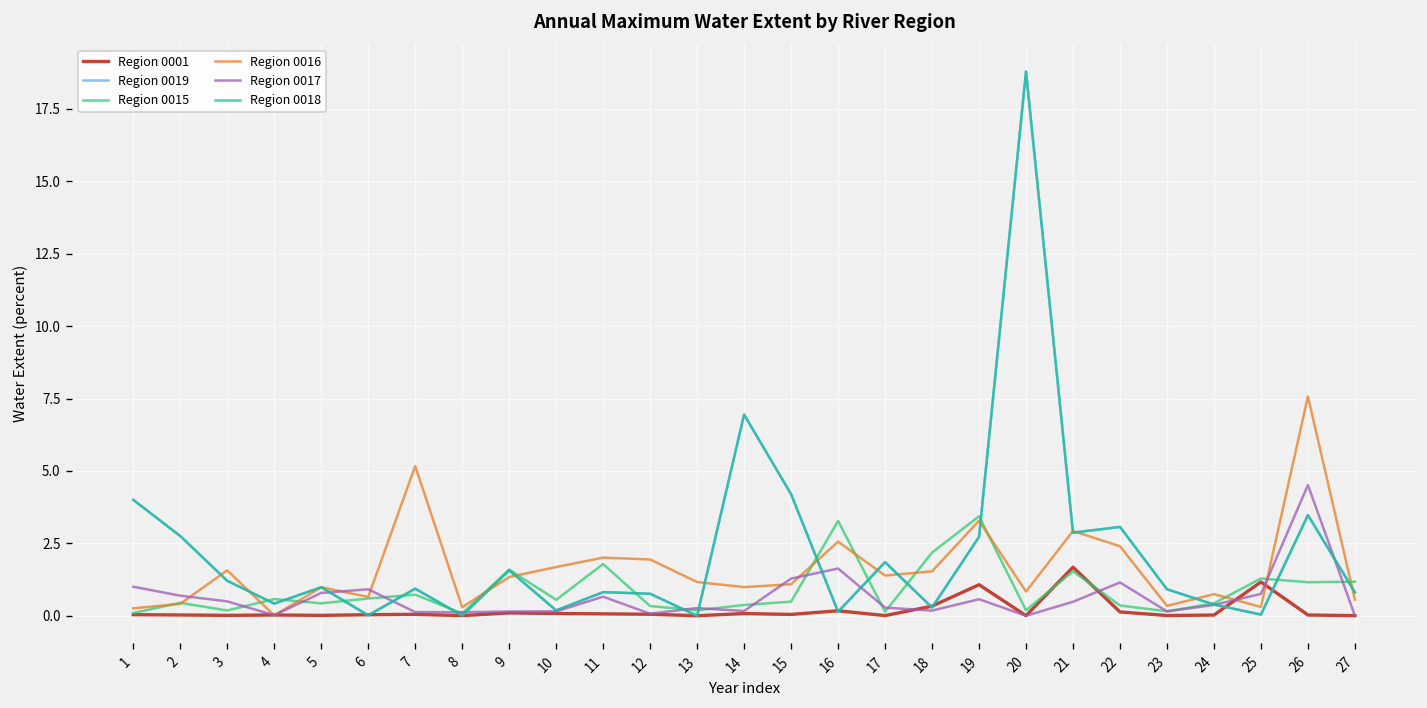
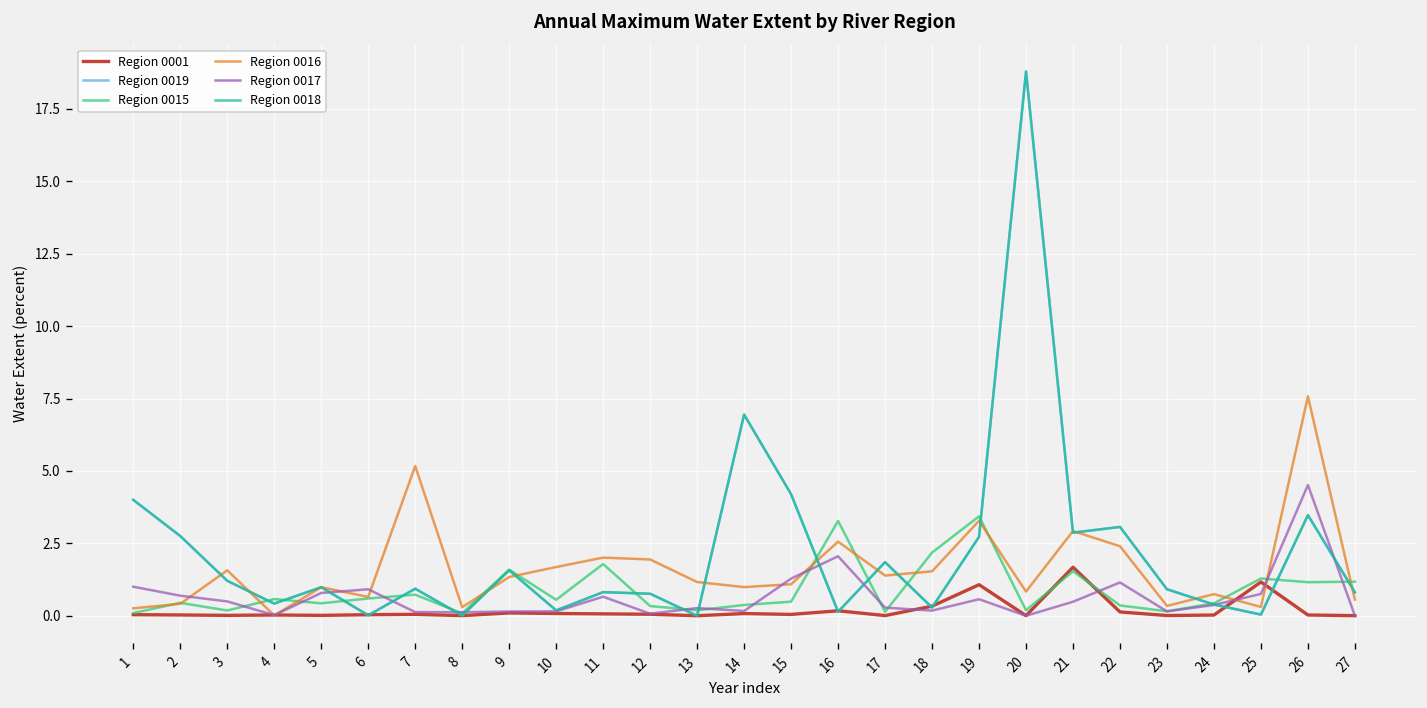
Region 0017, 16: 1.6 -> 2.1
